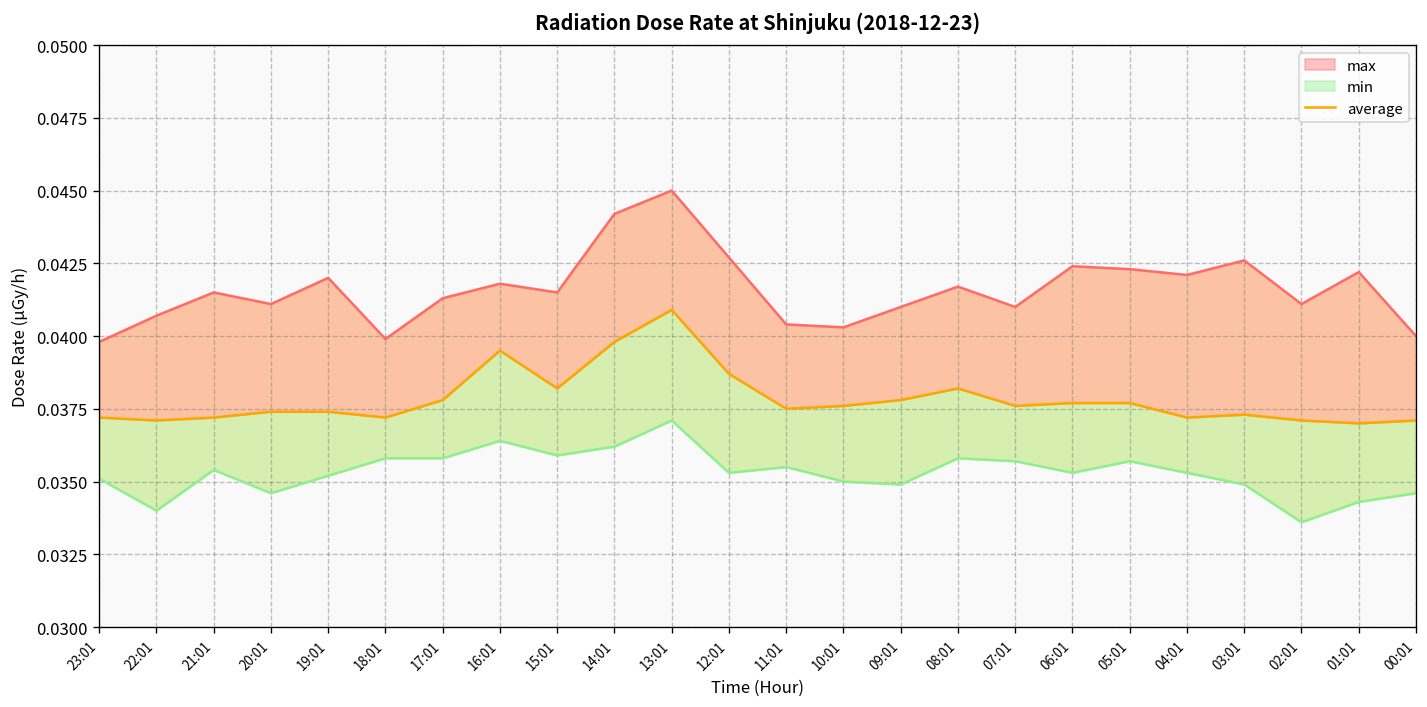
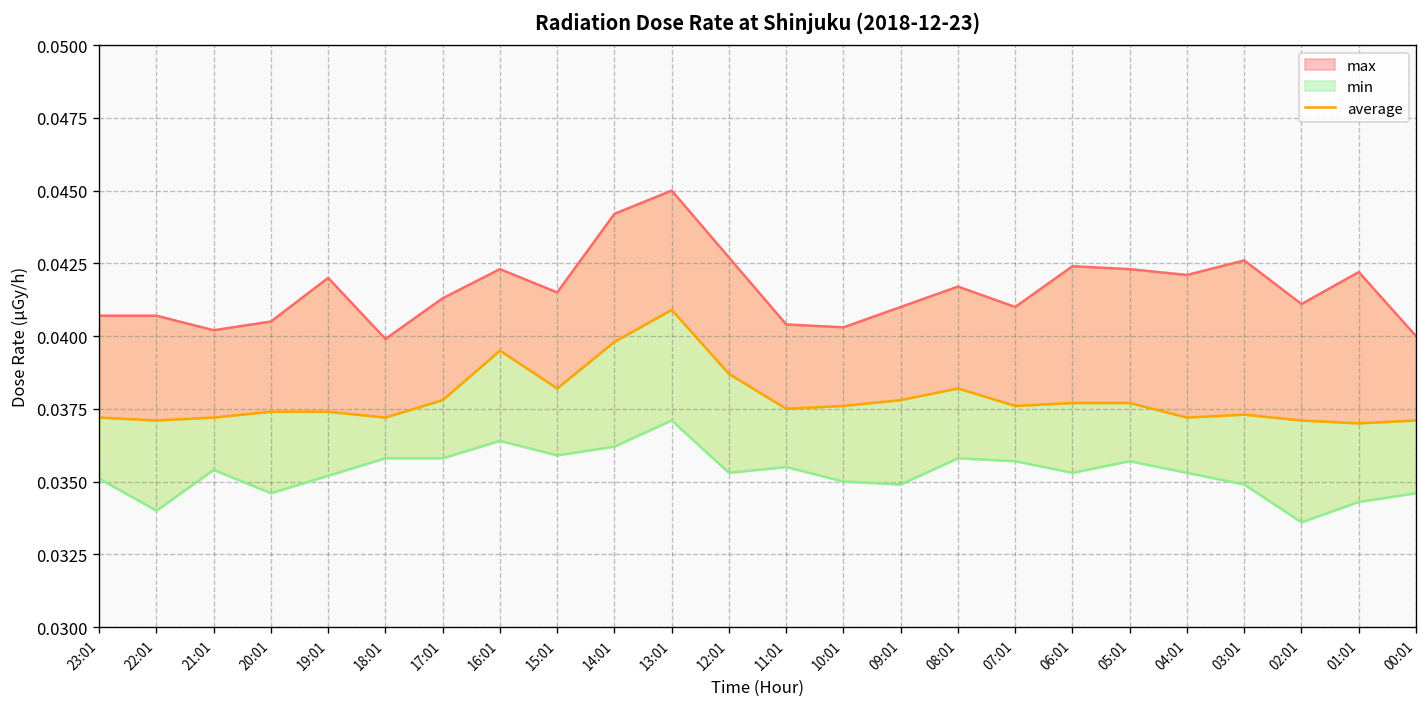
max, 23:01: 0.0398 -> 0.0407
max, 21:01: 0.0415 -> 0.0402
max, 20:01: 0.0411 -> 0.0405
max, 16:01: 0.0418 -> 0.0423
